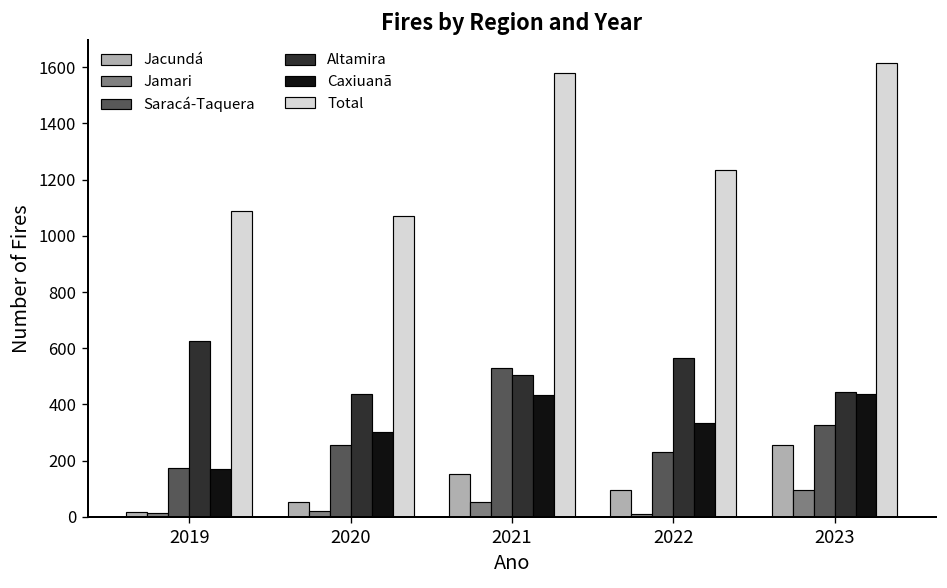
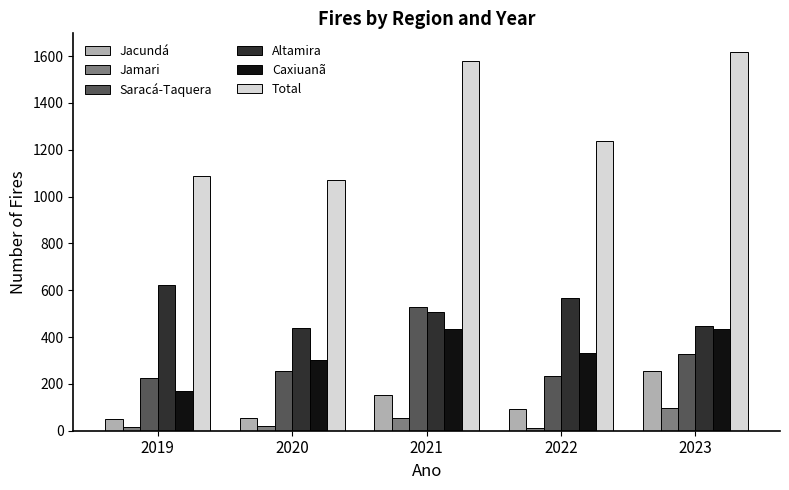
Jacundá, 2019: 20 -> 50
Saracá-Taquera, 2019: 170 -> 230
